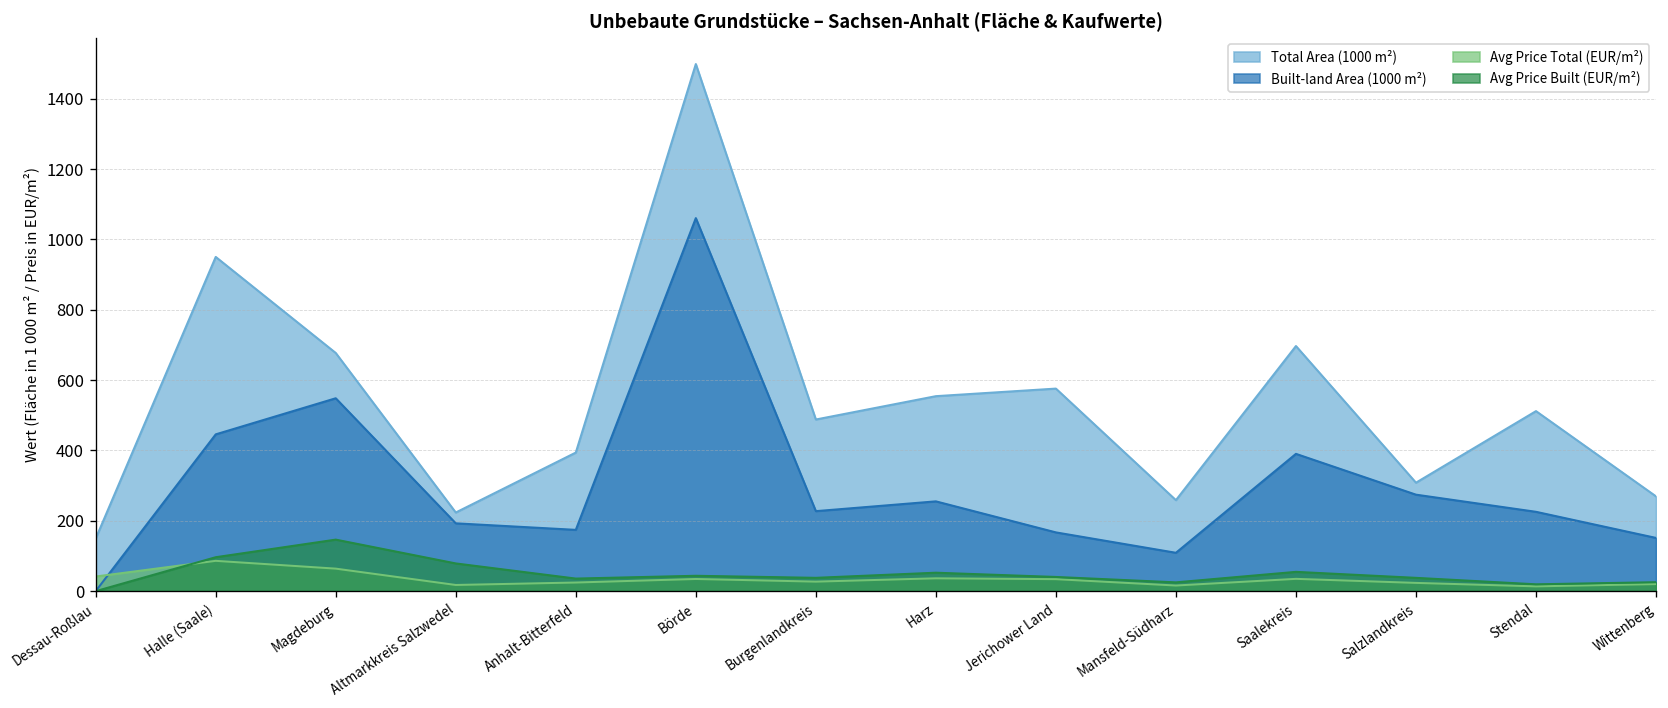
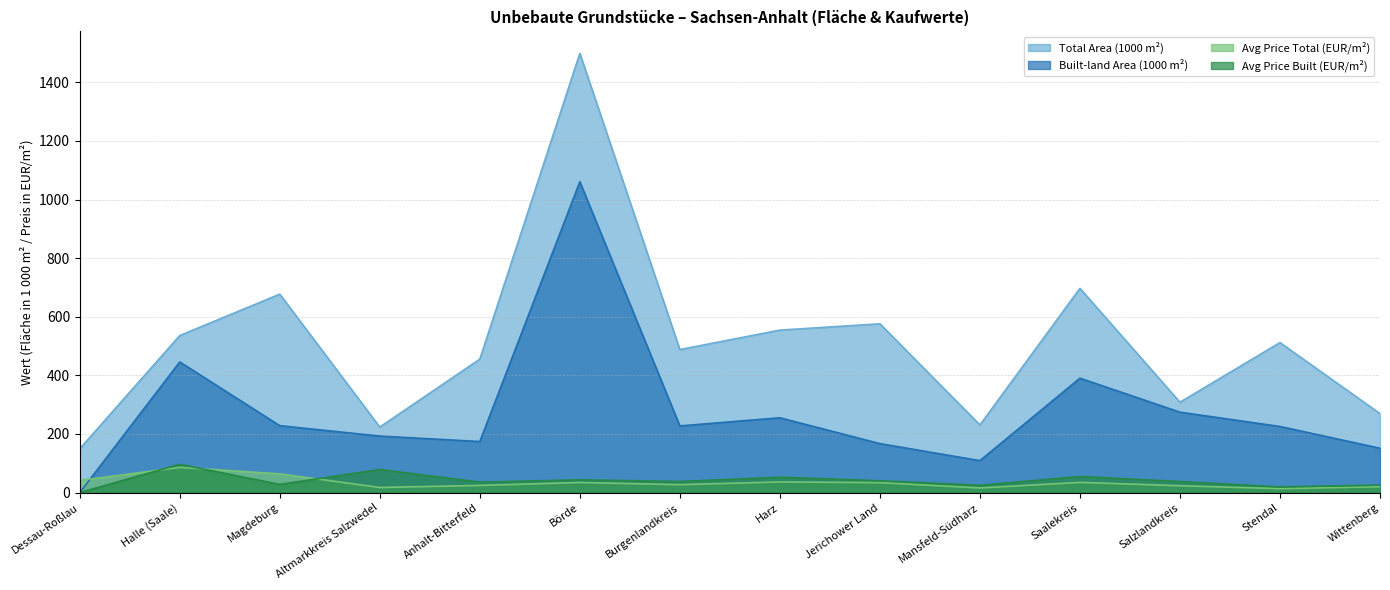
Total Area (1000 m²), Halle (Saale): 950 -> 540
Built-land Area (1000 m²), Magdeburg: 550 -> 230
Avg Price Built (EUR/m²), Magdeburg: 150 -> 30
Total Area (1000 m²), Anhalt-Bitterfeld: 390 -> 460
Total Area (1000 m²), Mansfeld-Südharz: 260 -> 230
